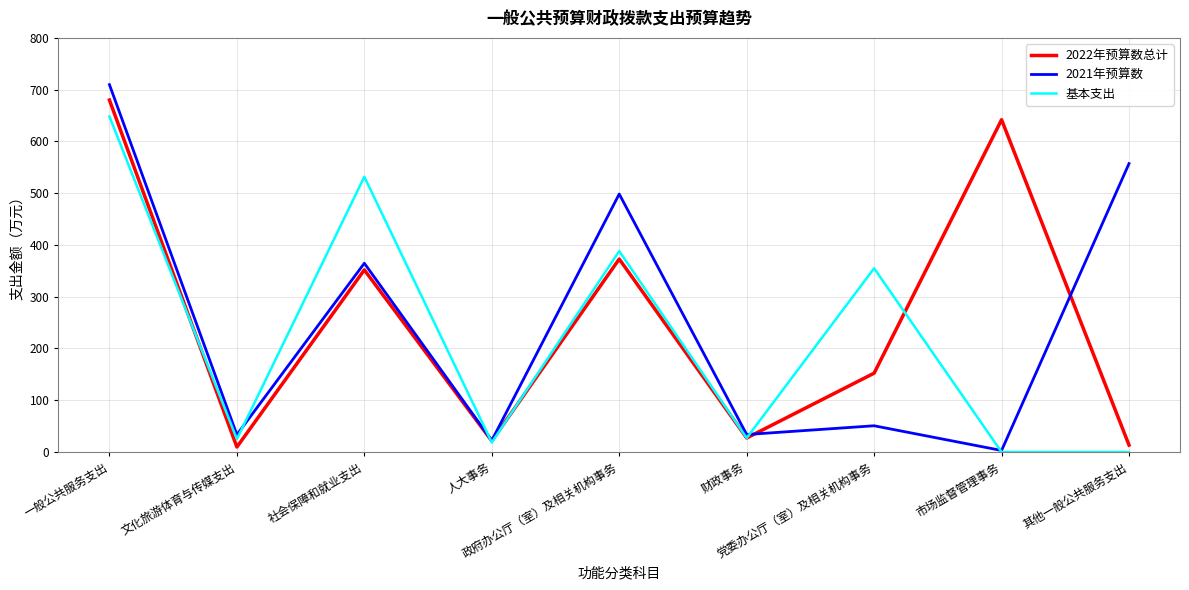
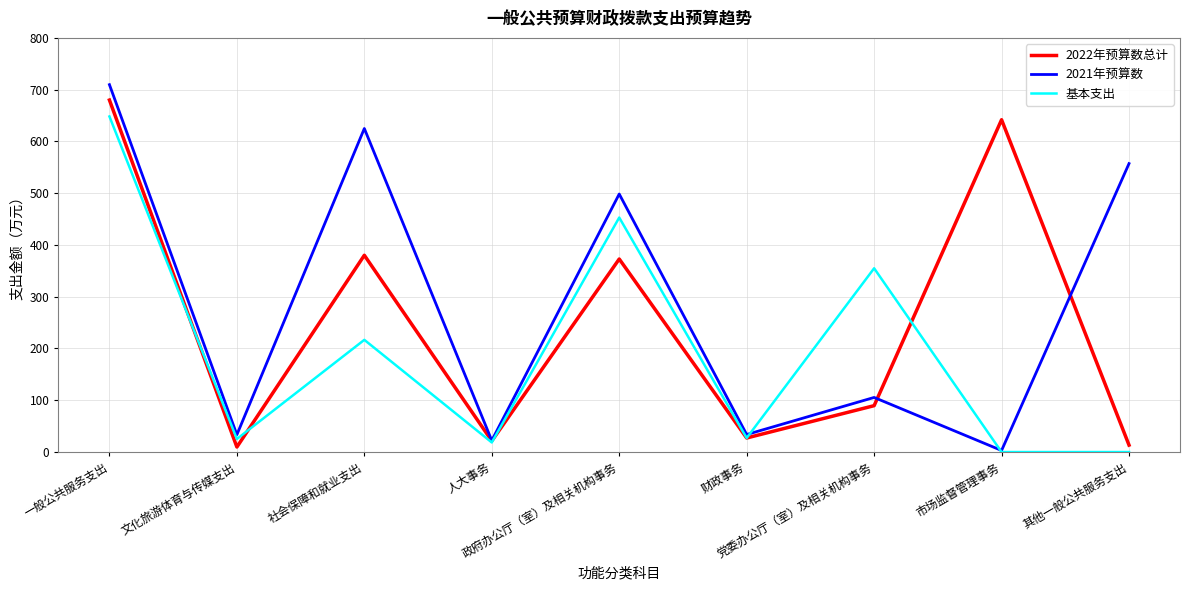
2022年预算数总计, 社会保障和就业支出: 350 -> 380
2021年预算数, 社会保障和就业支出: 360 -> 620
基本支出, 社会保障和就业支出: 530 -> 220
基本支出, 政府办公厅（室）及相关机构事务: 390 -> 450
2022年预算数总计, 党委办公厅（室）及相关机构事务: 150 -> 90
2021年预算数, 党委办公厅（室）及相关机构事务: 50 -> 110
